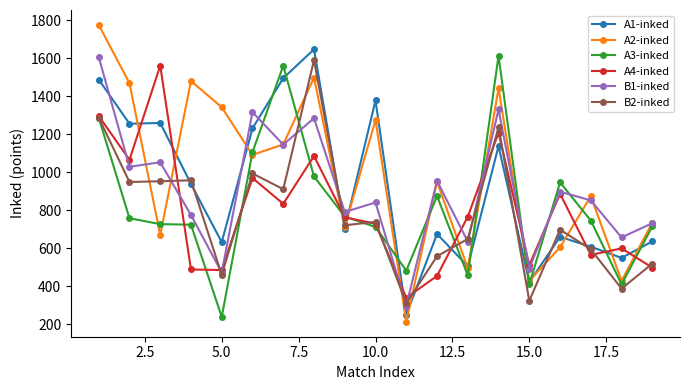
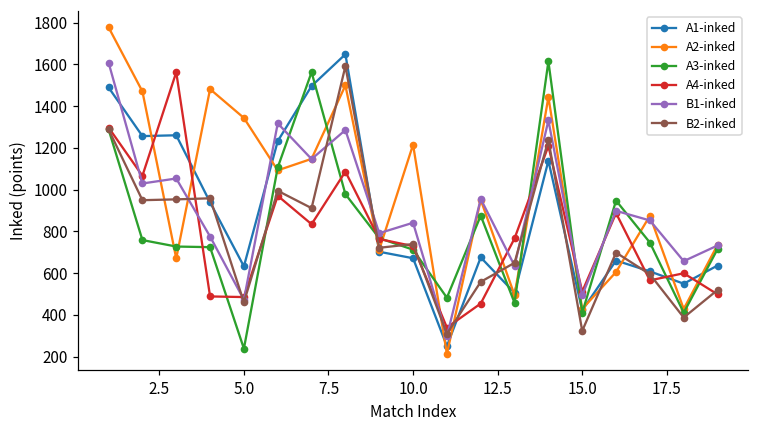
A1-inked, 10.0: 1380 -> 670
A2-inked, 10.0: 1280 -> 1220
